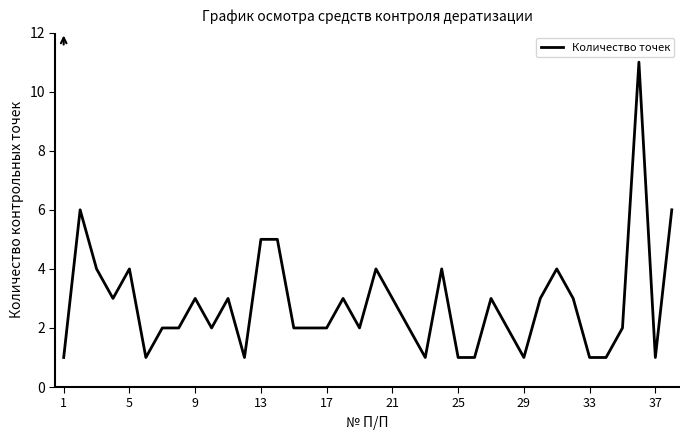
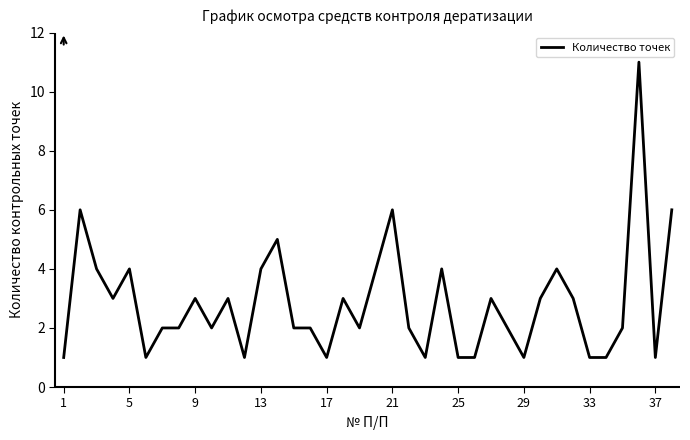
13: 5 -> 4
17: 2 -> 1
21: 3 -> 6
